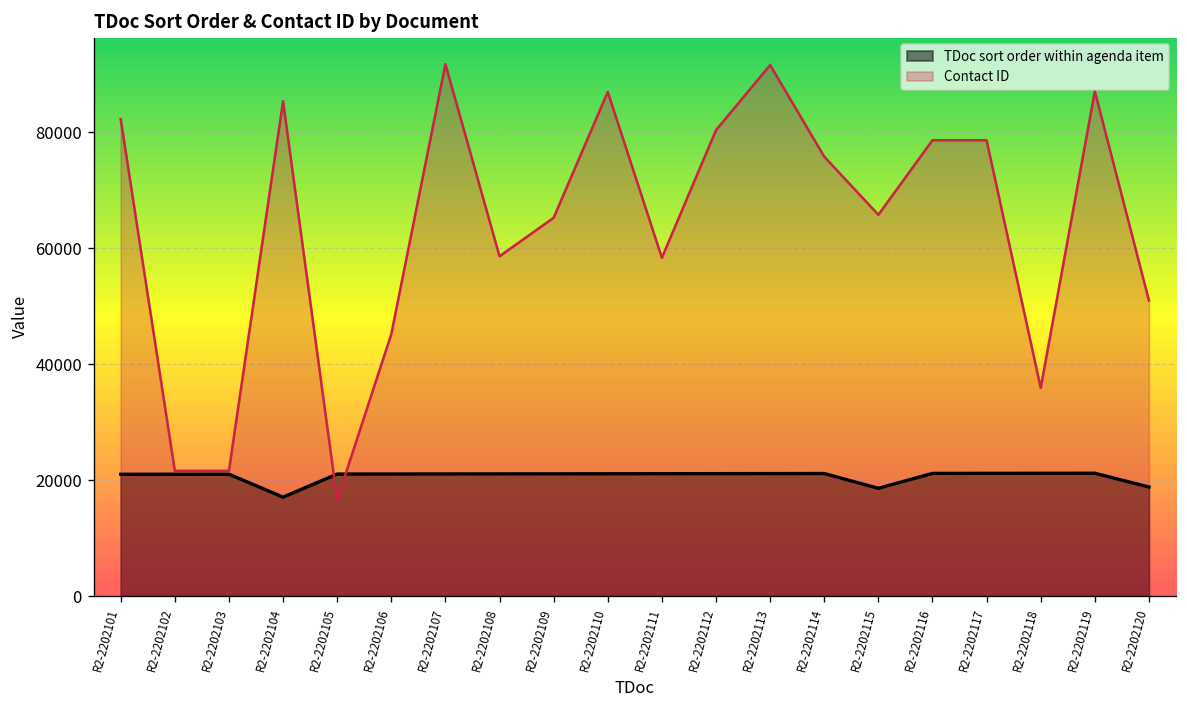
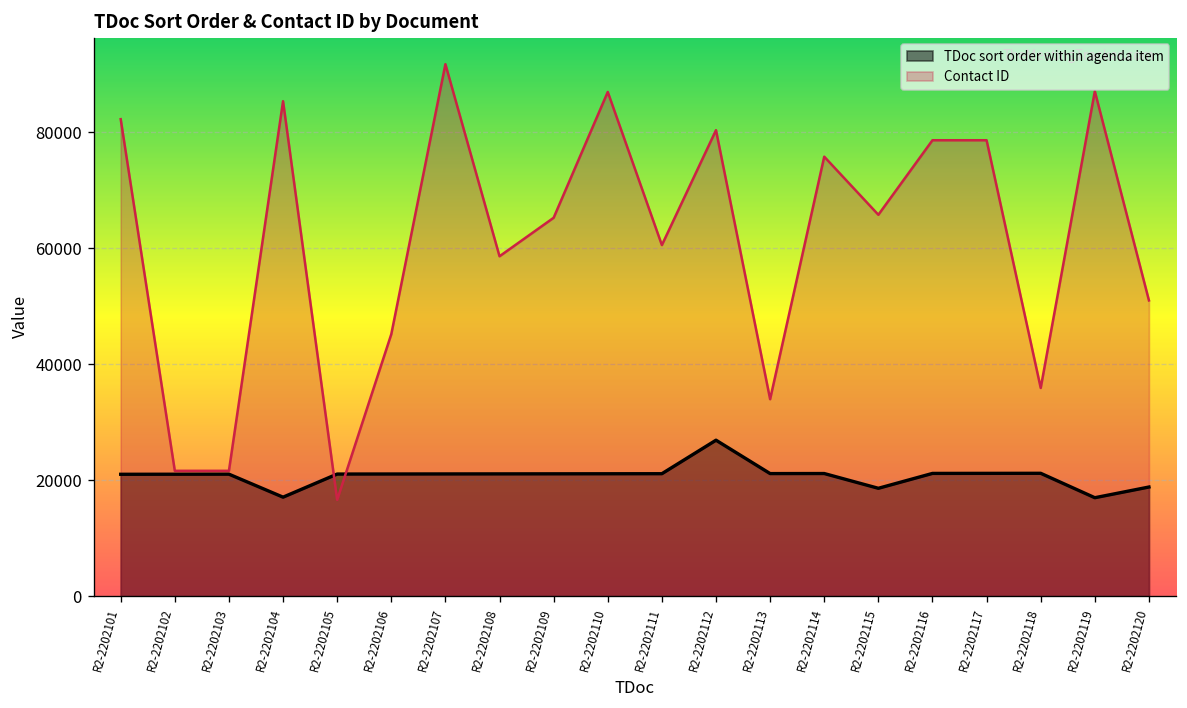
Contact ID, R2-2202111: 58000 -> 61000
TDoc sort order within agenda item, R2-2202112: 21000 -> 27000
Contact ID, R2-2202113: 92000 -> 34000
TDoc sort order within agenda item, R2-2202119: 21000 -> 17000
